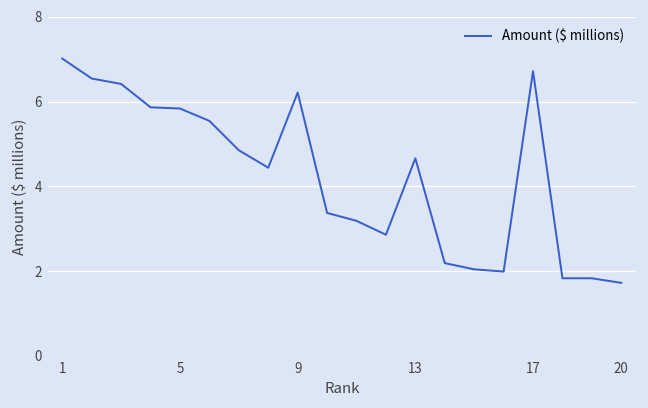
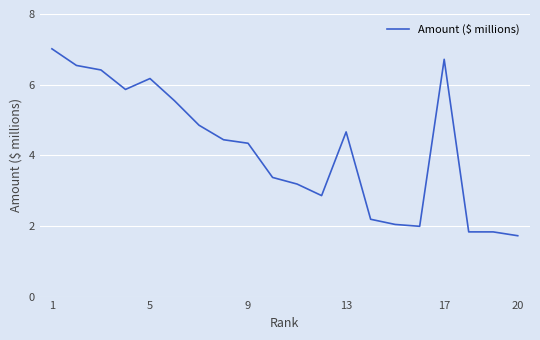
5: 5.8 -> 6.2
9: 6.2 -> 4.3
